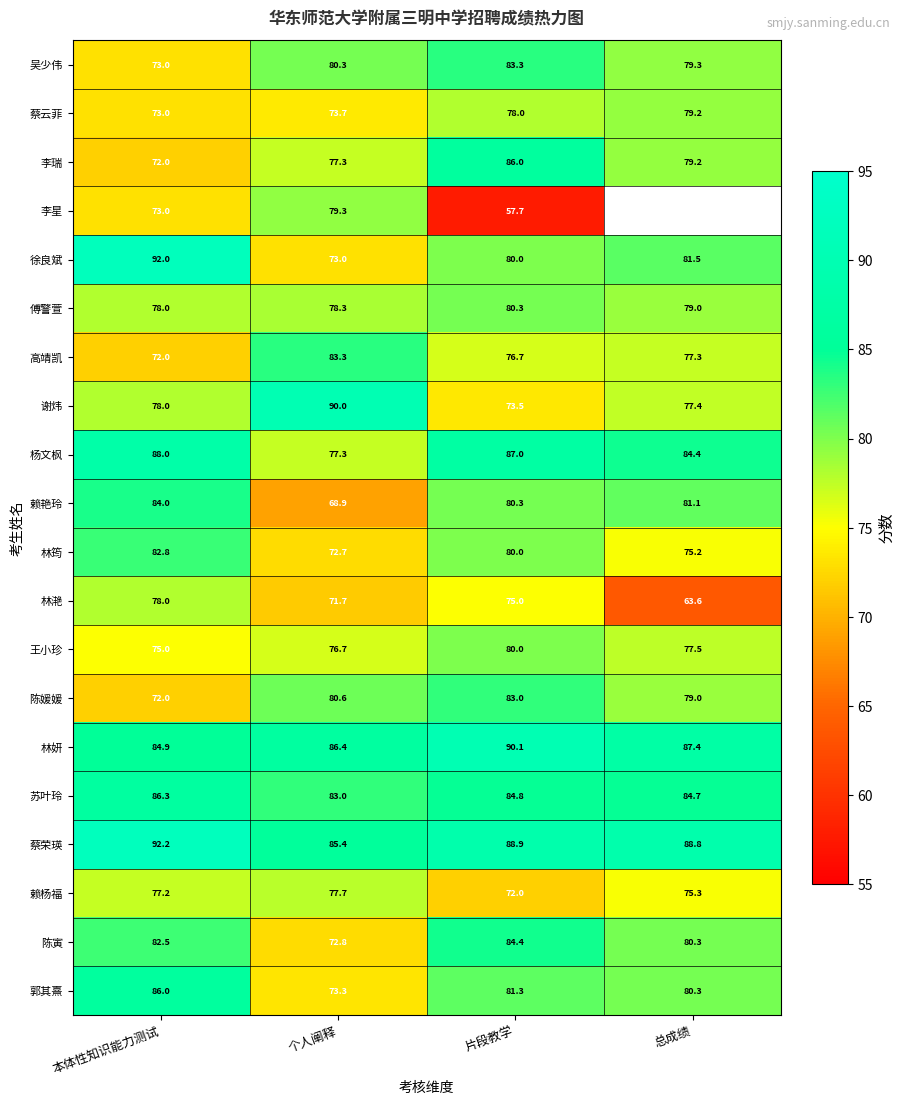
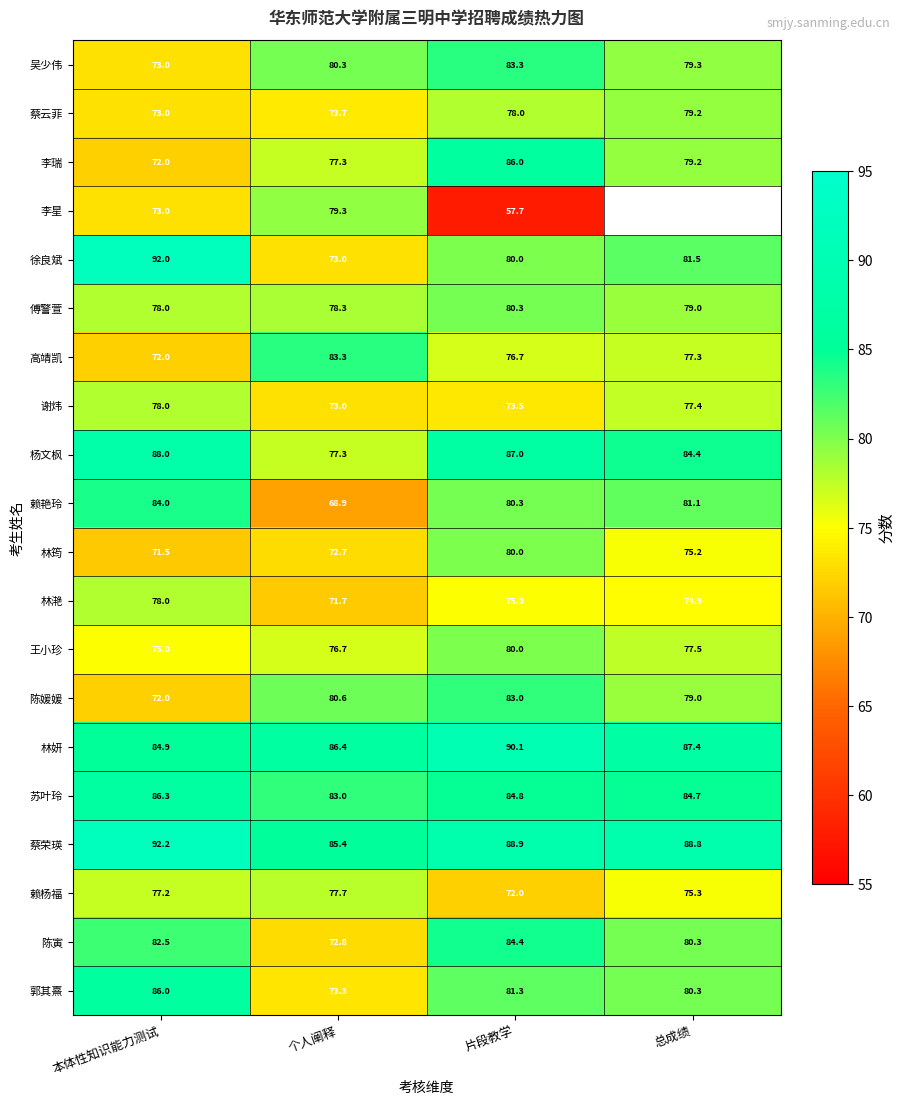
谢炜, 个人阐释: 90.0 -> 73.0
林筠, 本体性知识能力测试: 82.8 -> 71.5
林滟, 总成绩: 63.6 -> 74.9
